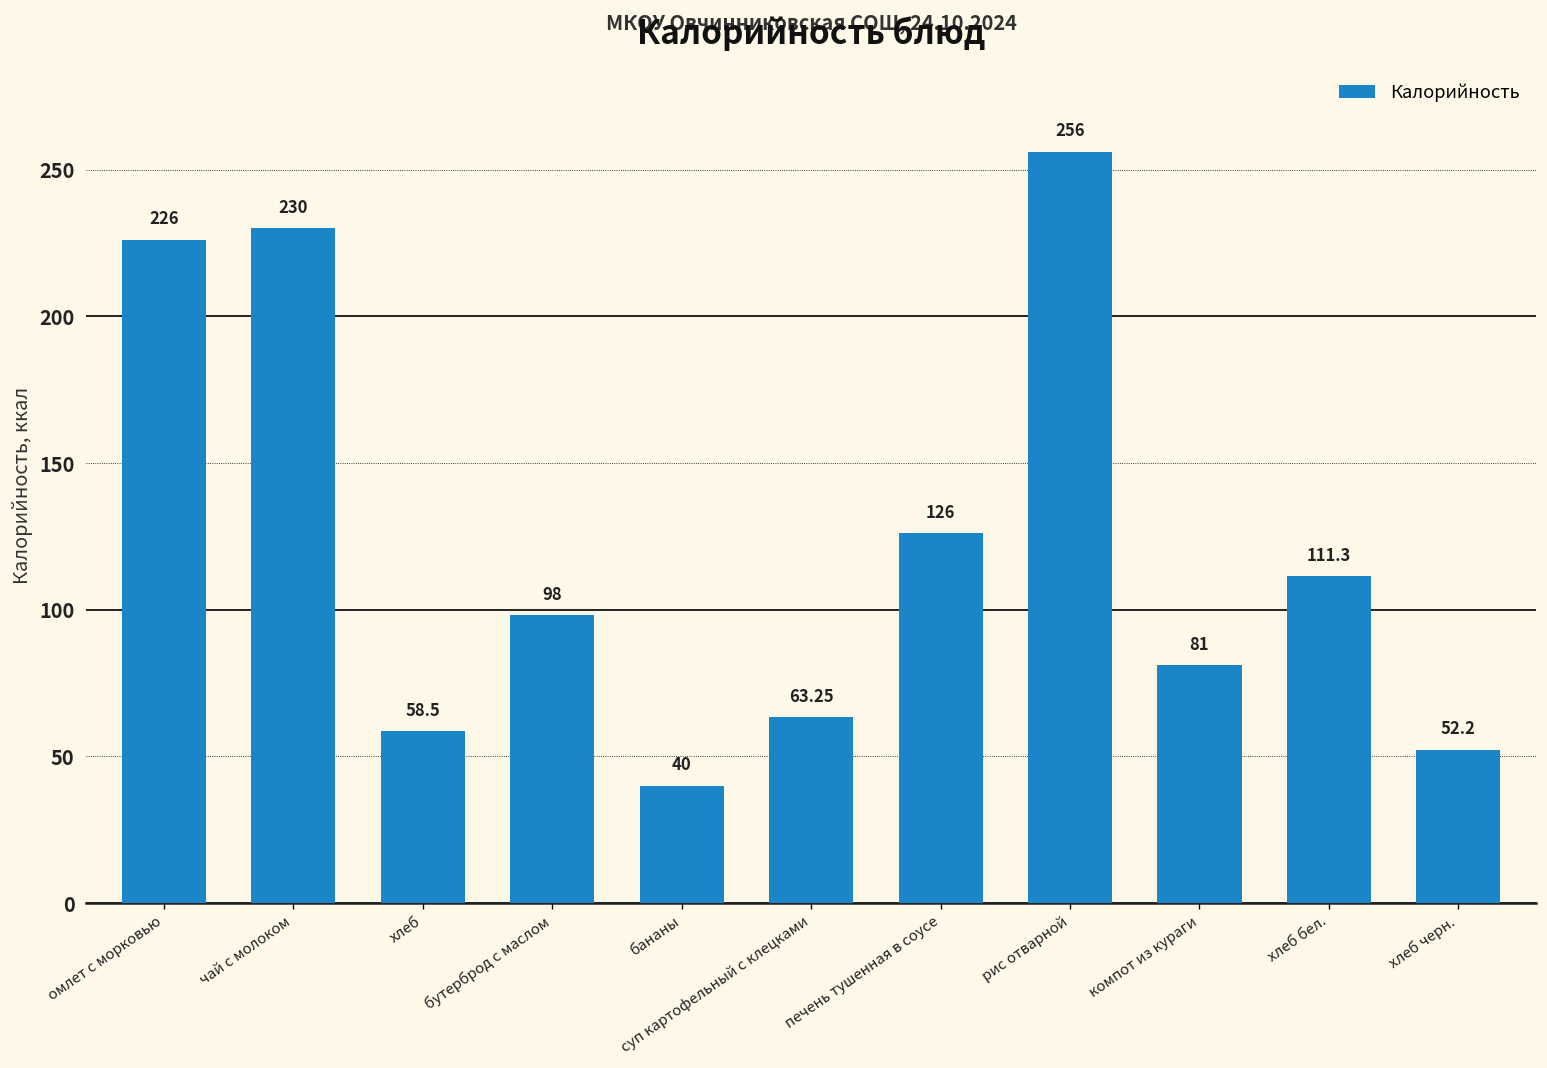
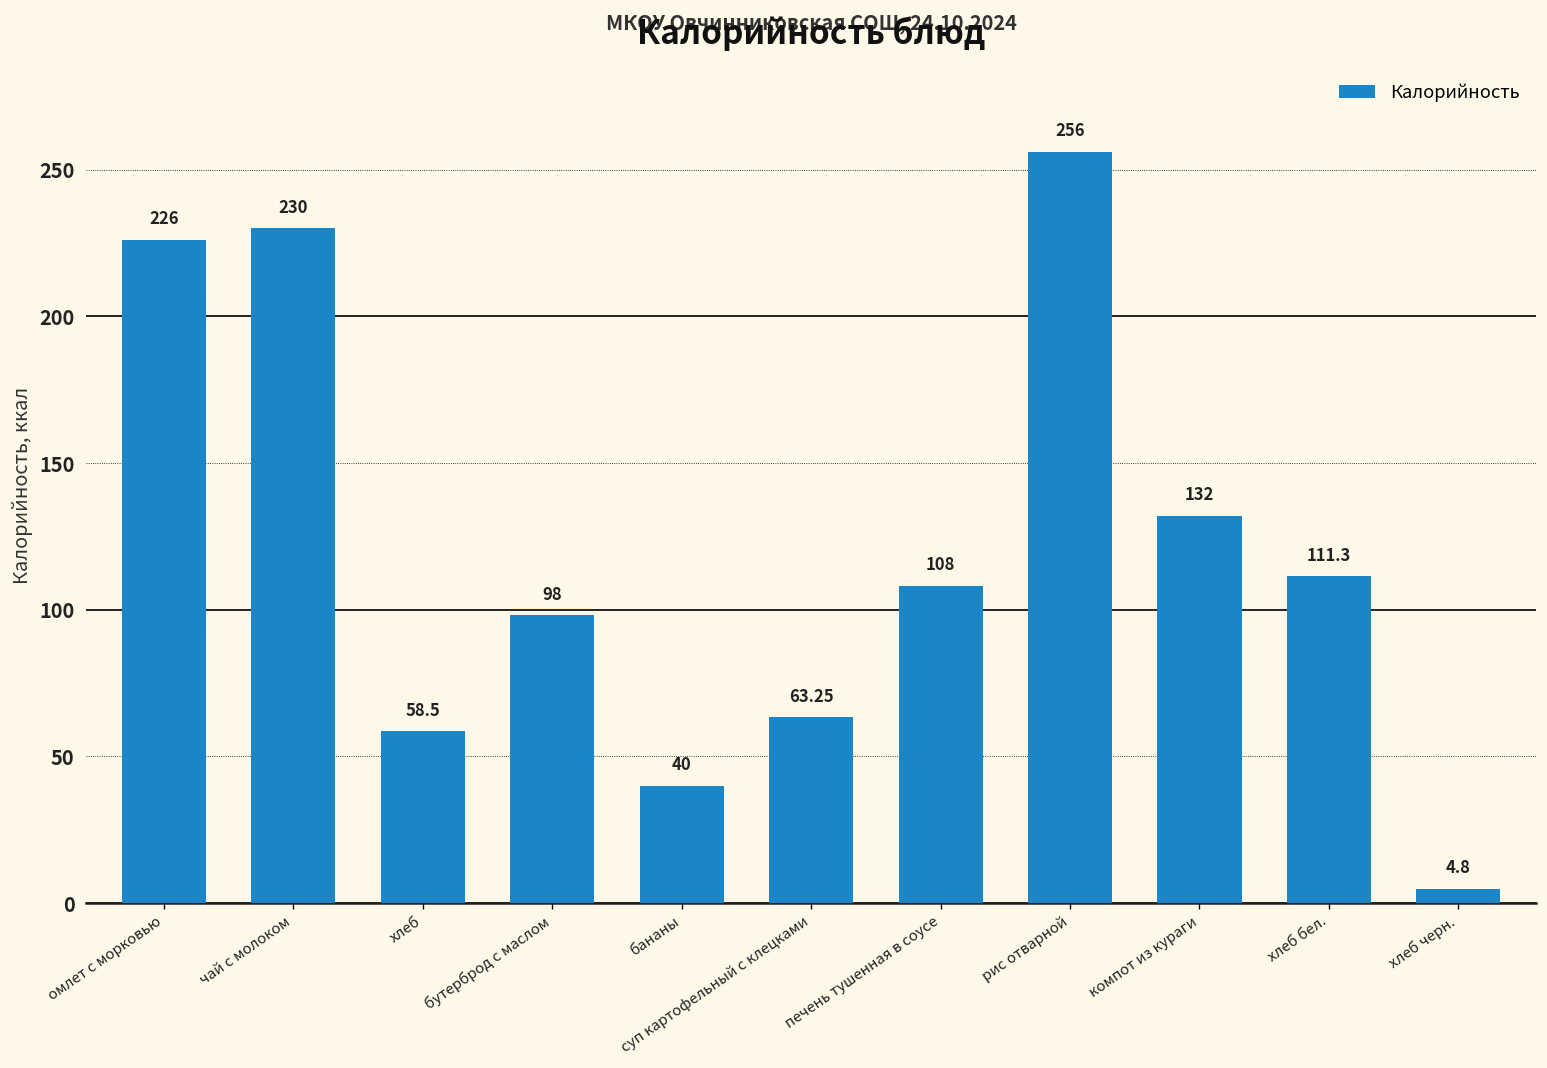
печень тушенная в соусе: 126 -> 108
компот из кураги: 81 -> 132
хлеб черн.: 52.2 -> 4.8
